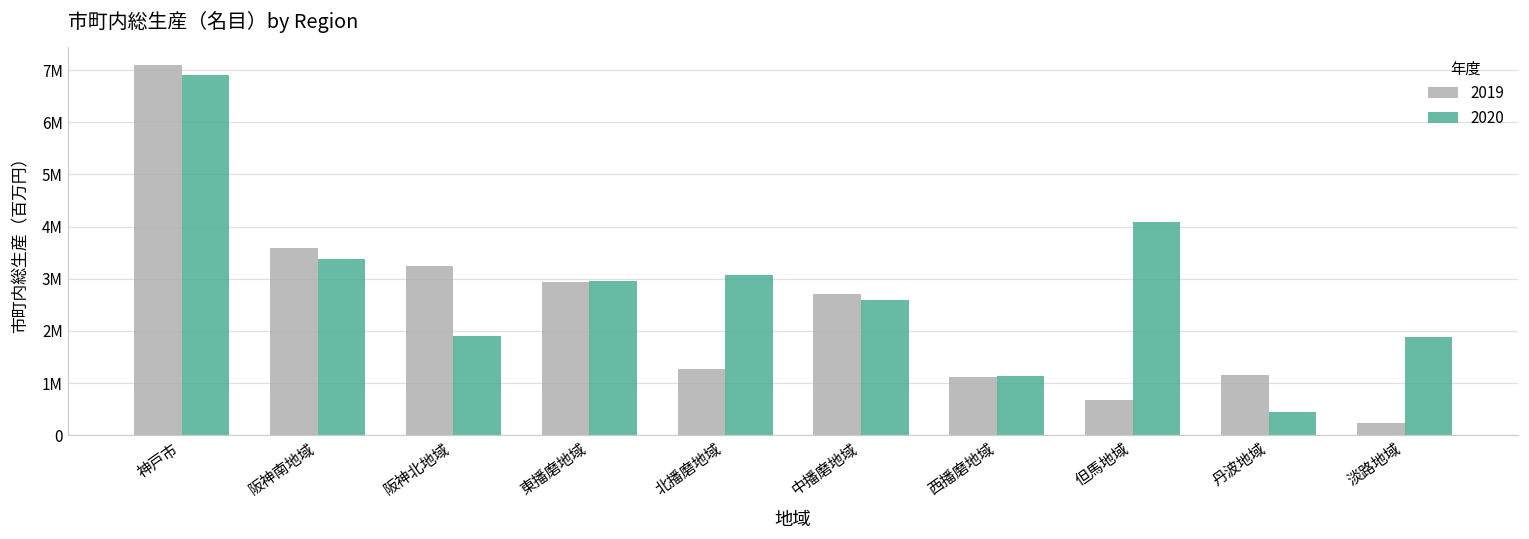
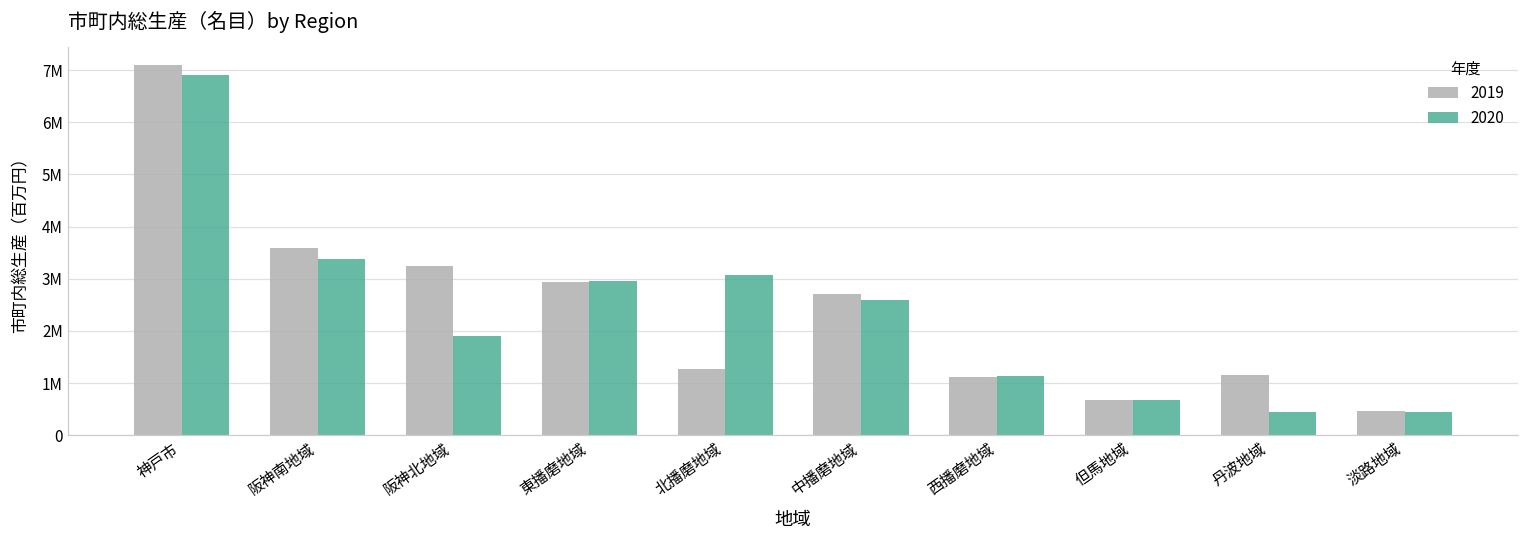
2020, 但馬地域: 4100000 -> 700000
2019, 淡路地域: 200000 -> 500000
2020, 淡路地域: 1900000 -> 400000
